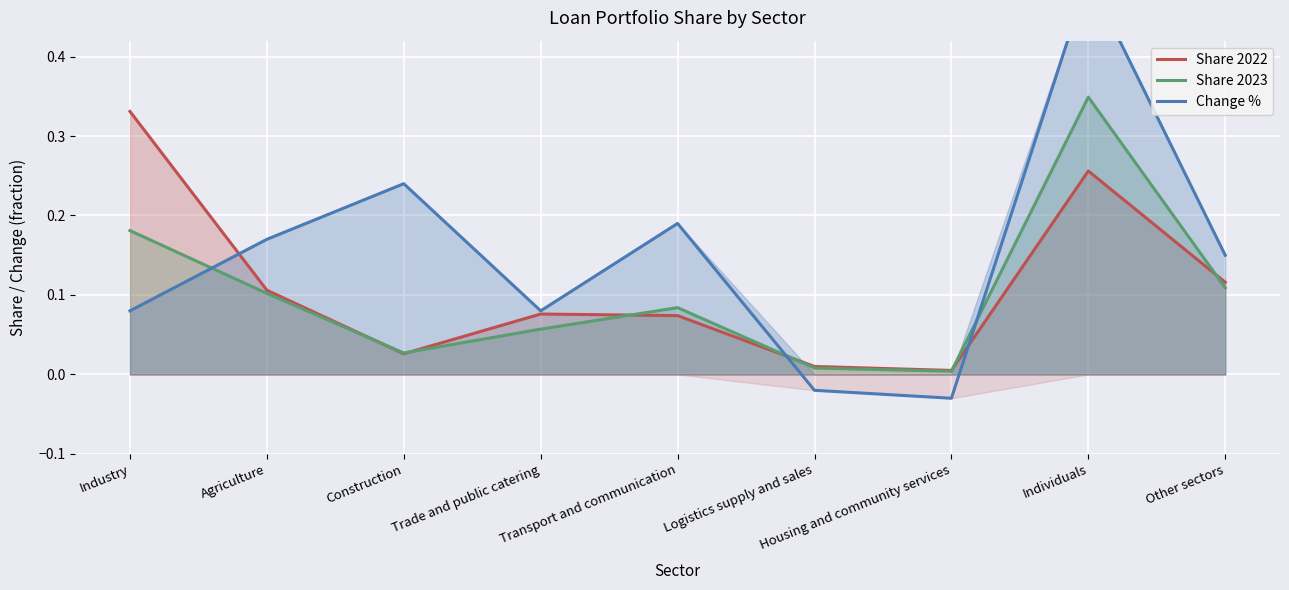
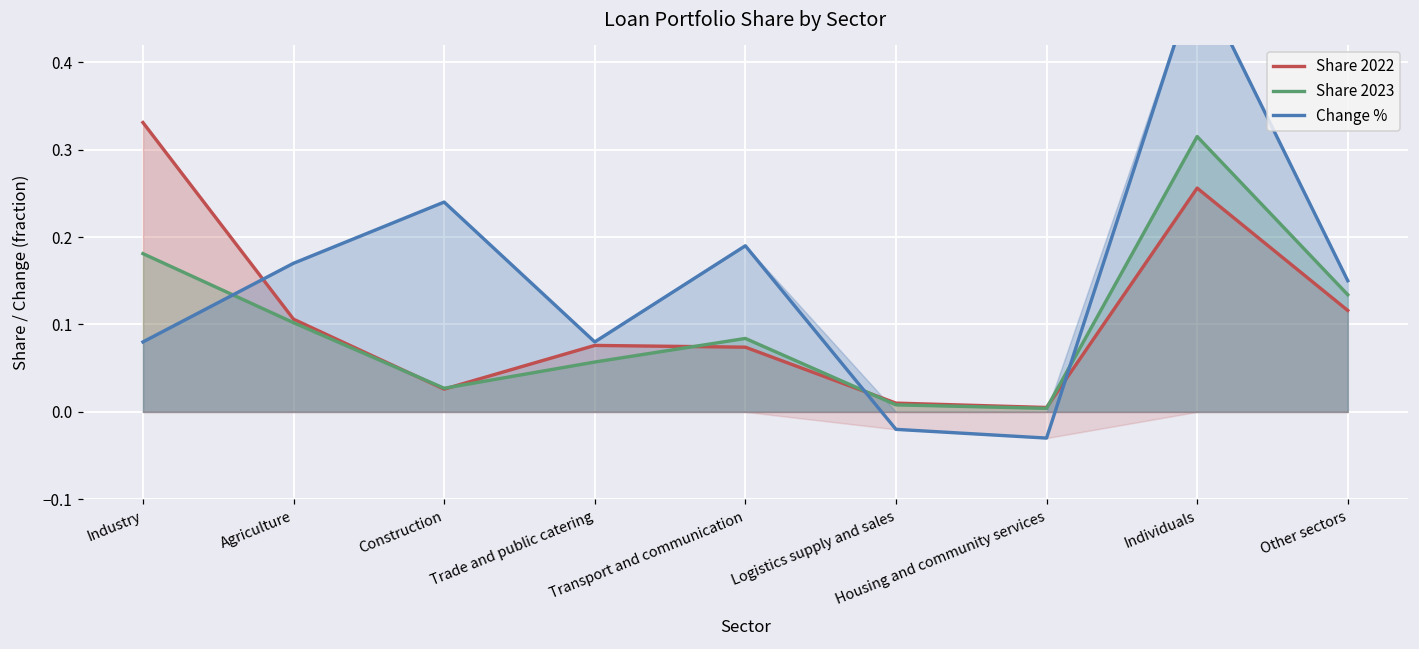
Share 2023, Individuals: 0.35 -> 0.32
Share 2023, Other sectors: 0.11 -> 0.13
